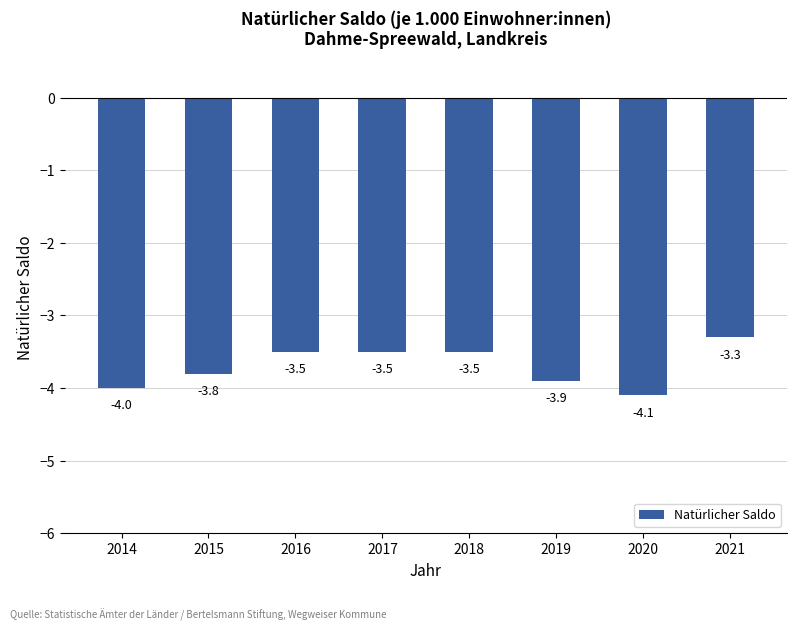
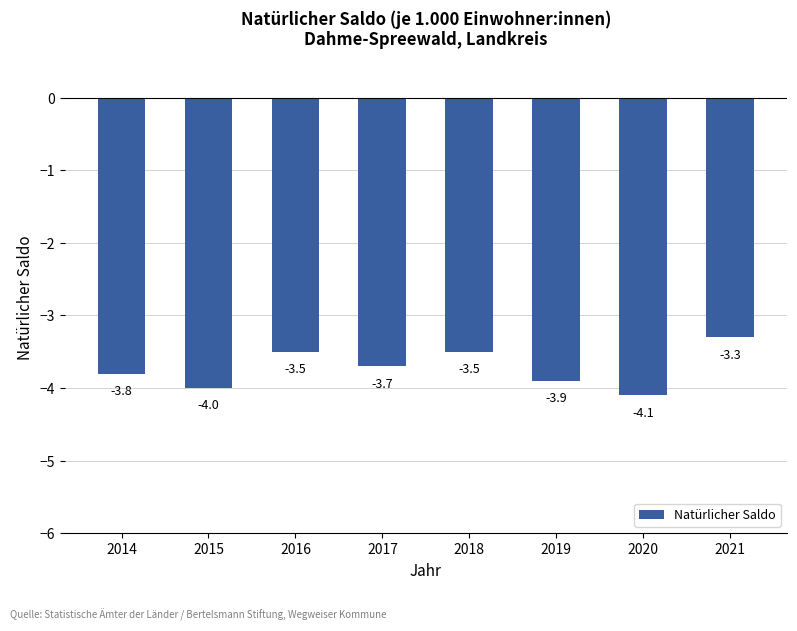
2014: -4.0 -> -3.8
2015: -3.8 -> -4.0
2017: -3.5 -> -3.7
